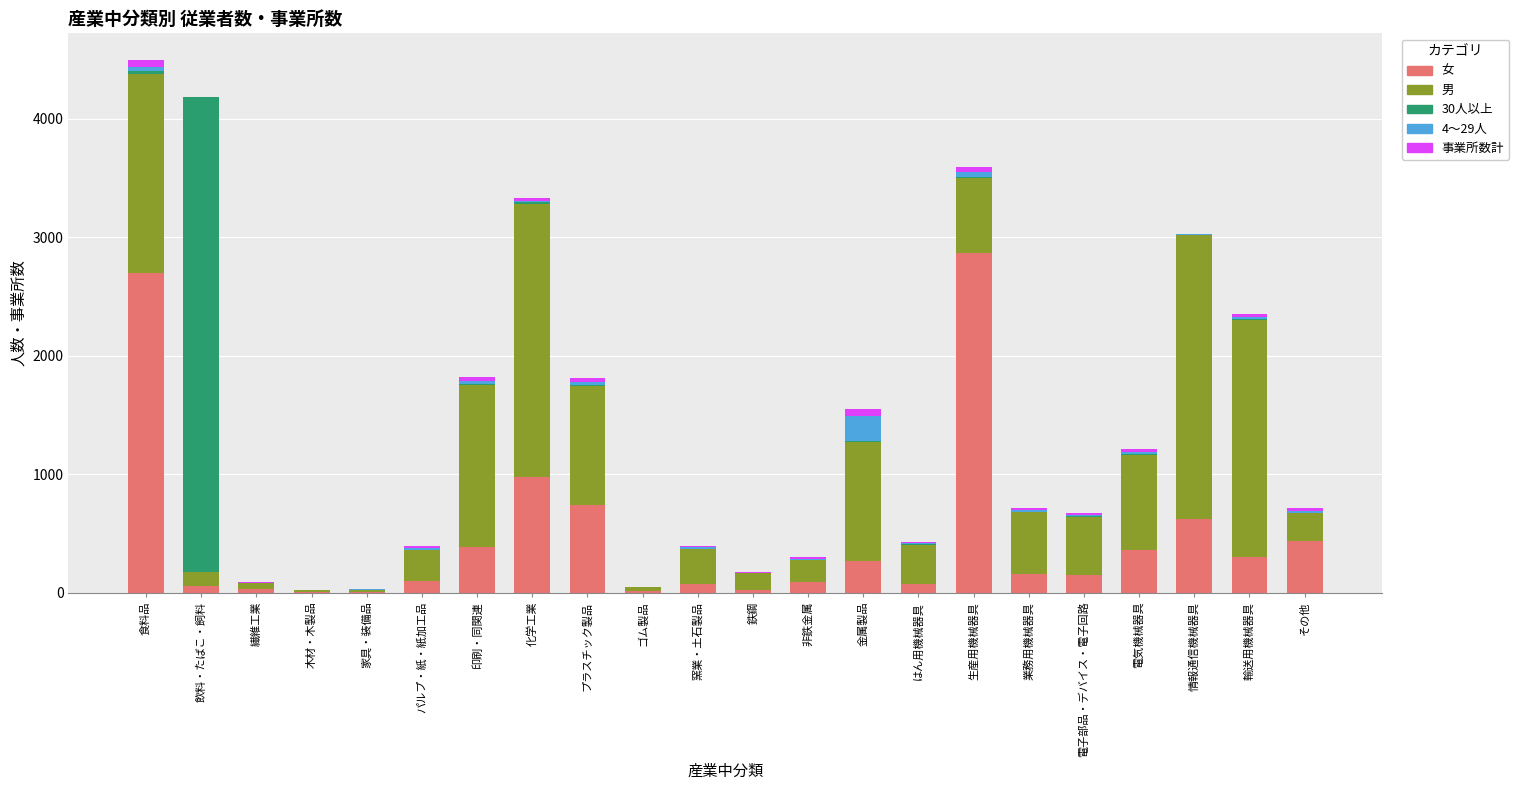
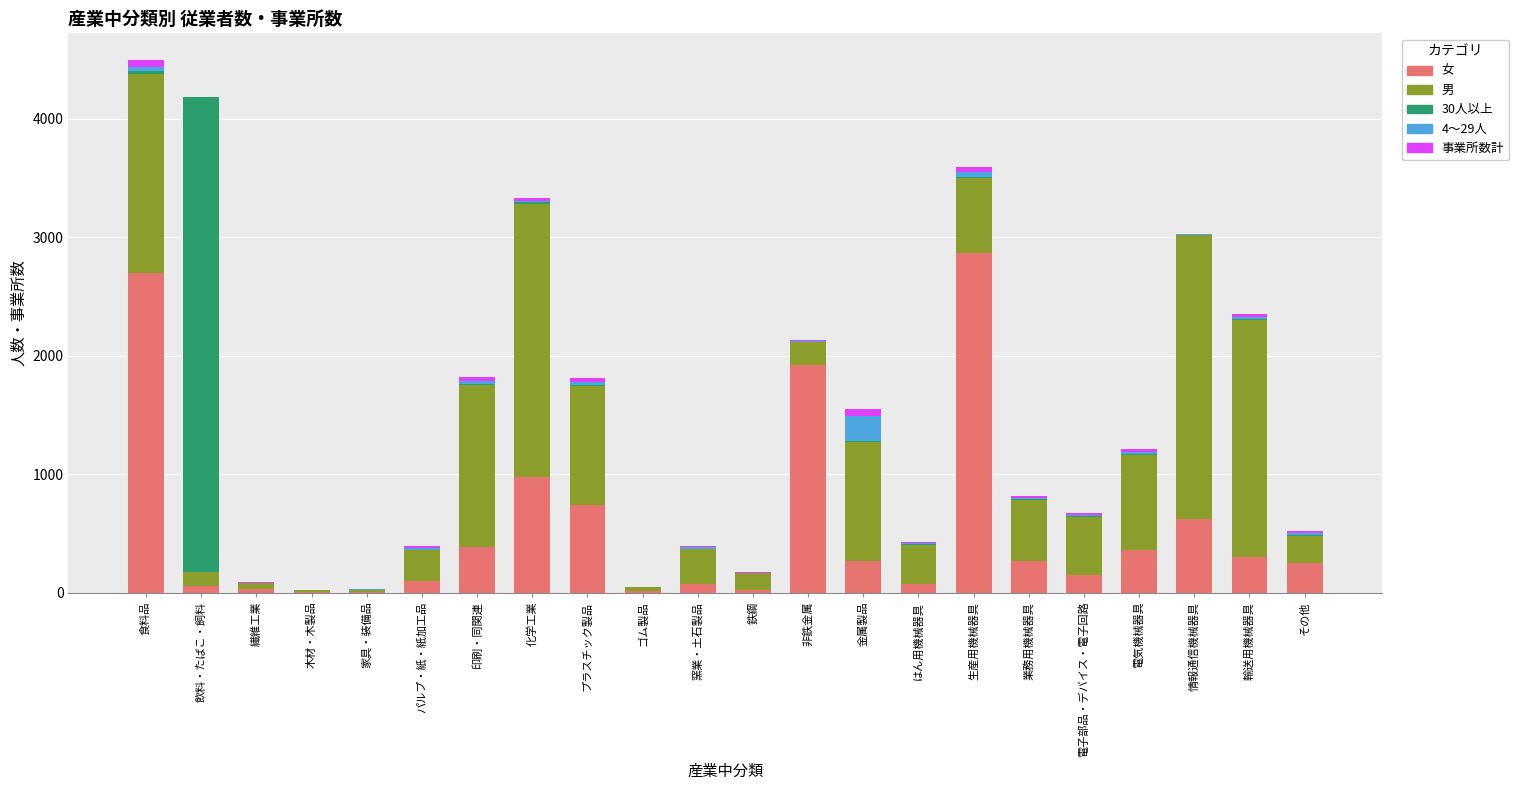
女, 非鉄金属: 90 -> 1930
女, 業務用機械器具: 160 -> 270
女, その他: 440 -> 250
